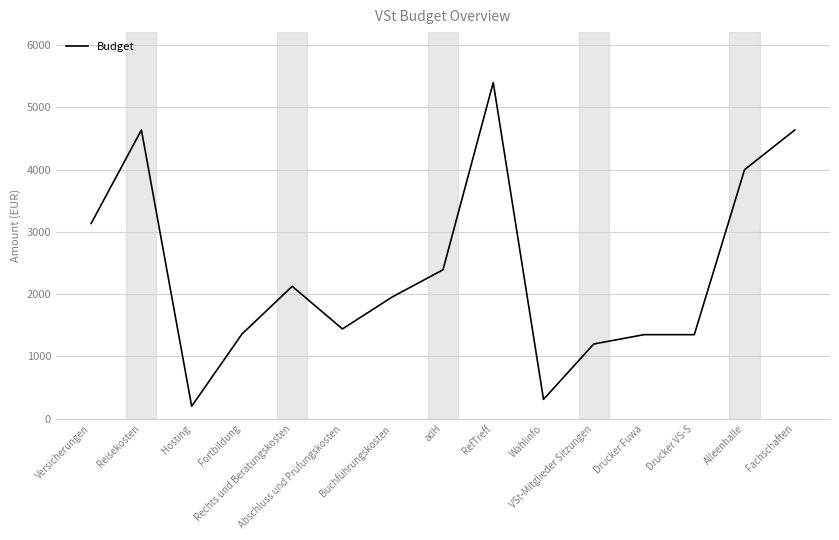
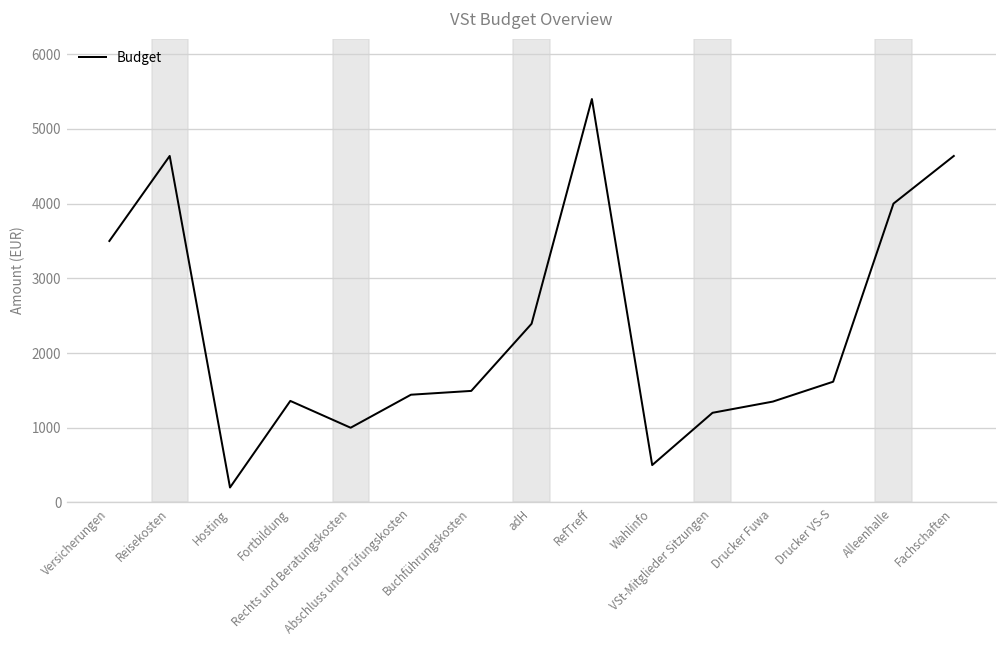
Versicherungen: 3100 -> 3500
Rechts und Beratungskosten: 2100 -> 1000
Buchführungskosten: 2000 -> 1500
Wahlinfo: 300 -> 500
Drucker VS-S: 1400 -> 1600
